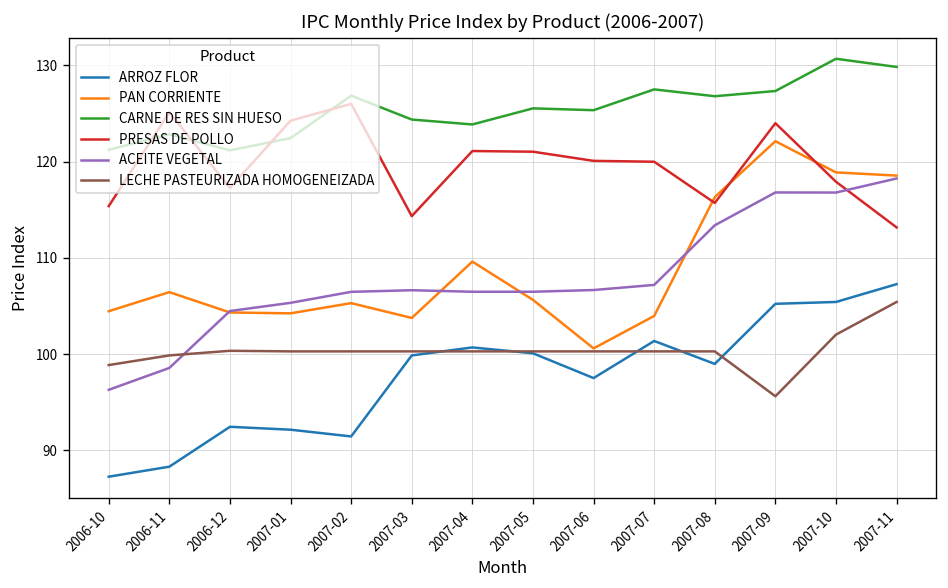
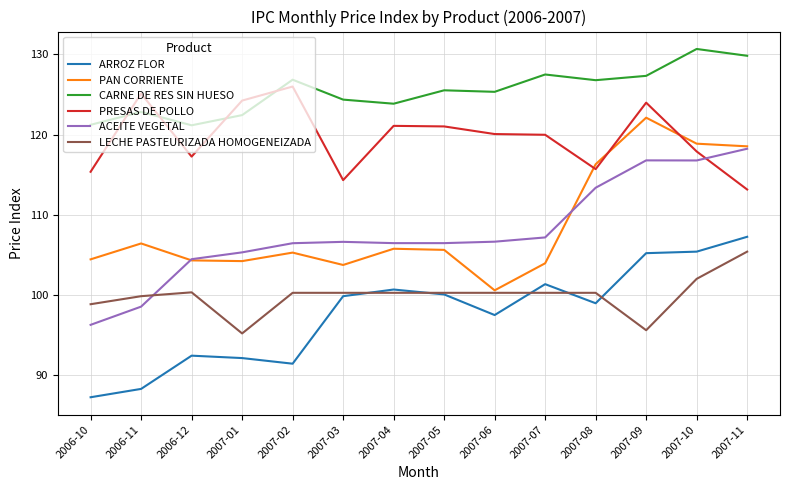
LECHE PASTEURIZADA HOMOGENEIZADA, 2007-01: 100 -> 95
PAN CORRIENTE, 2007-04: 110 -> 106
